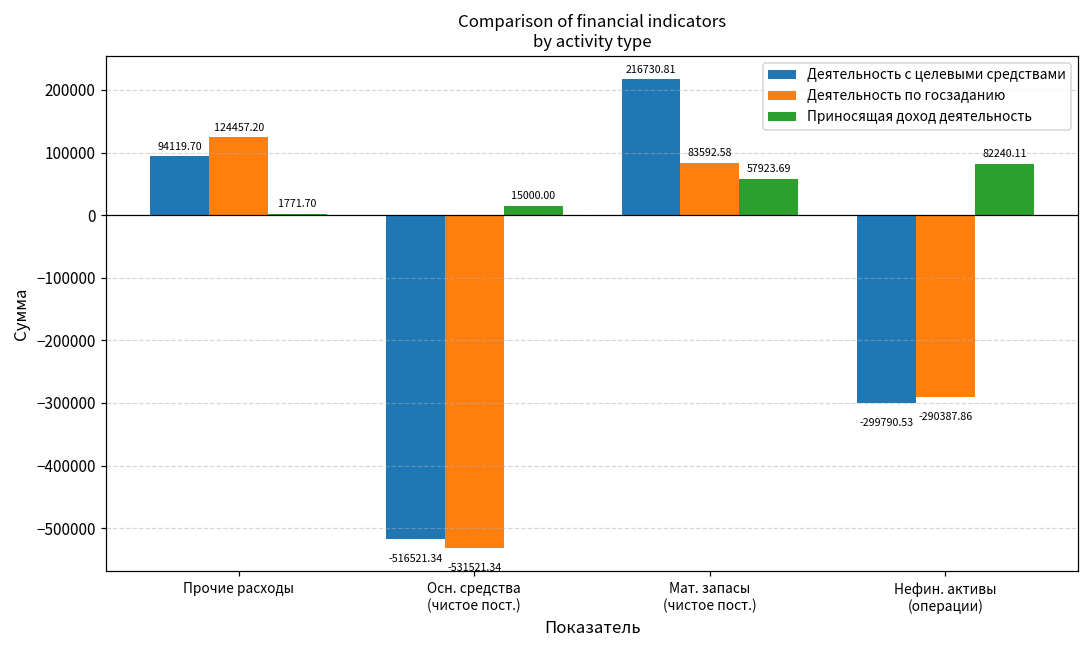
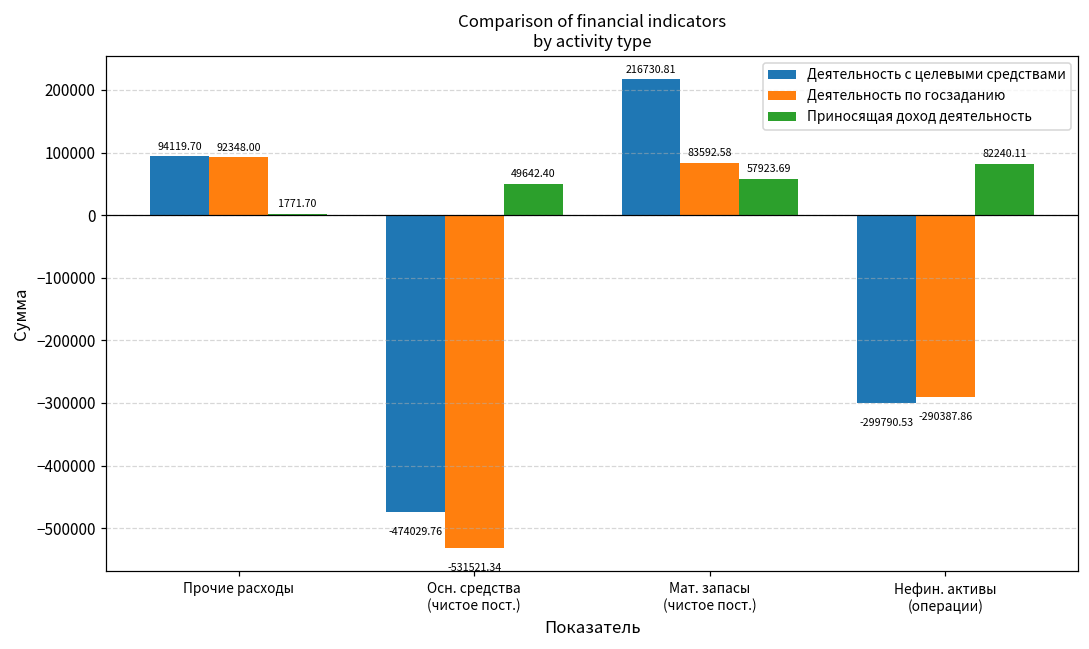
Деятельность по госзаданию, Прочие расходы: 124457.20 -> 92348.00
Деятельность с целевыми средствами, Осн. средства (чистое пост.): -516521.34 -> -474029.76
Приносящая доход деятельность, Осн. средства (чистое пост.): 15000.00 -> 49642.40
